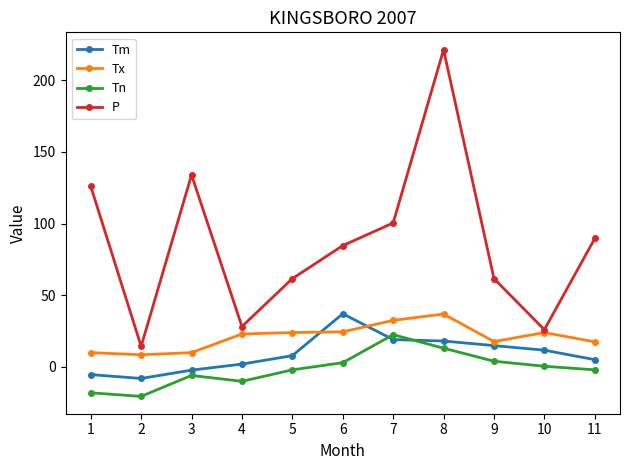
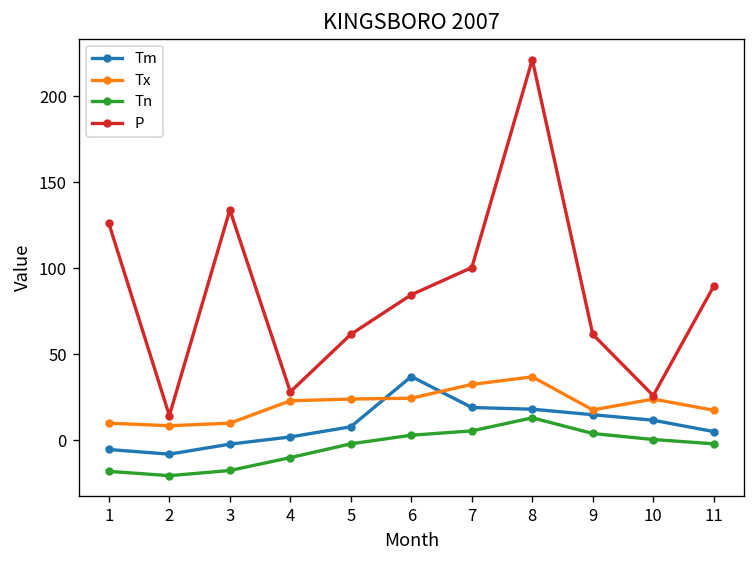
Tn, 3: -6 -> -18
Tn, 7: 23 -> 6
